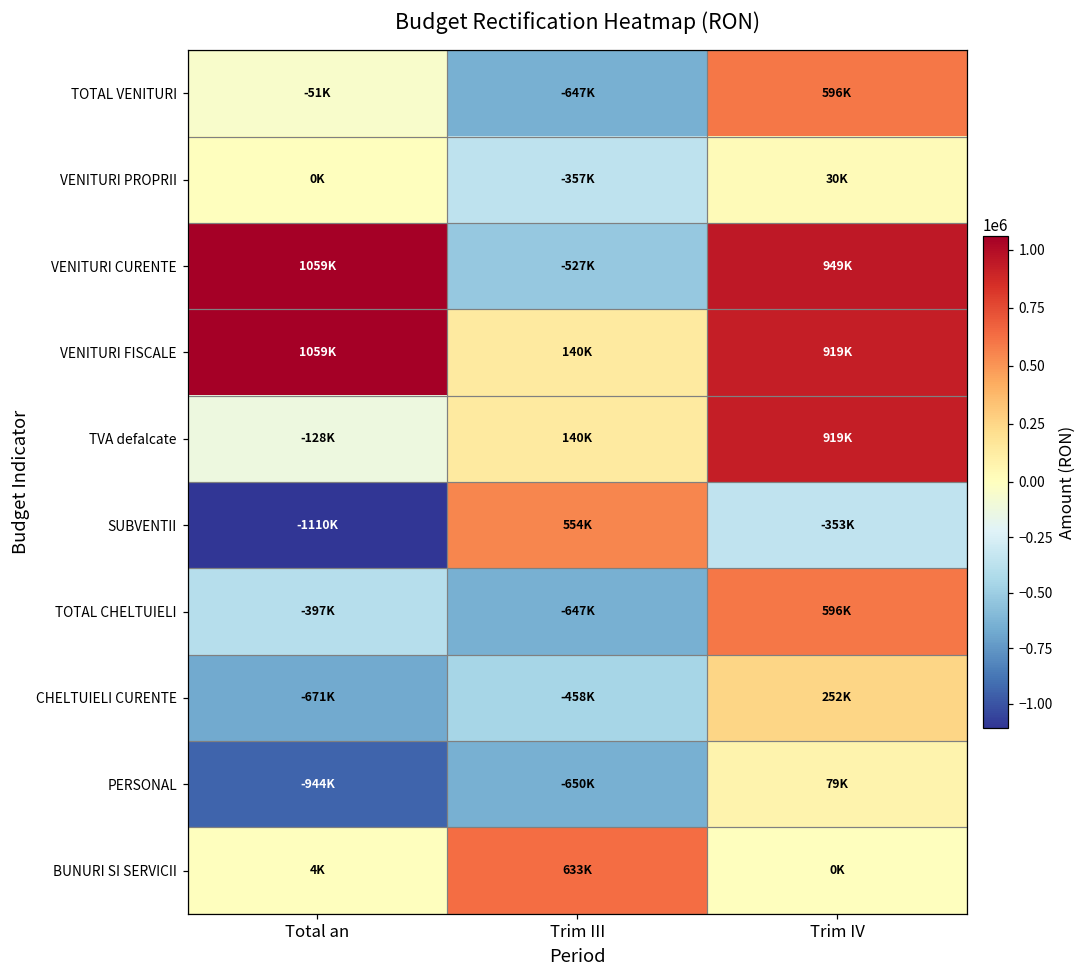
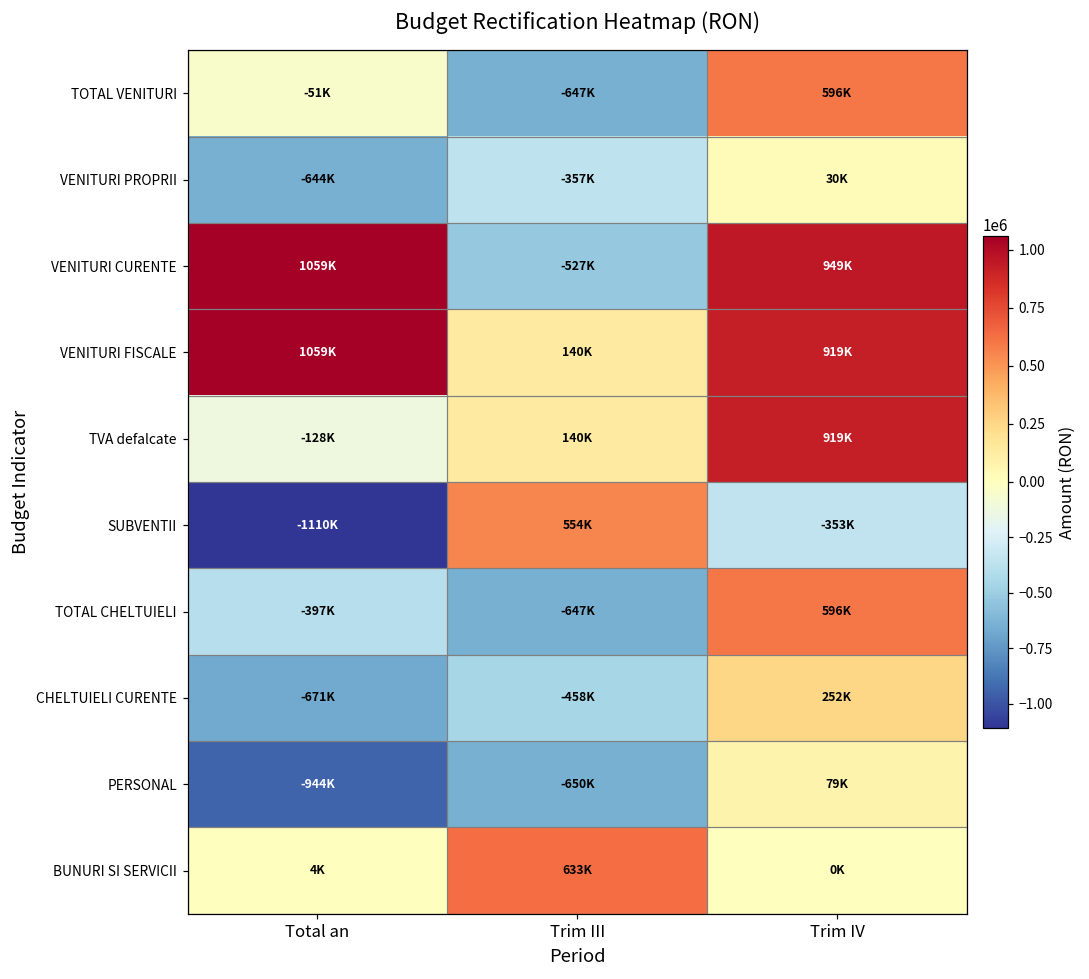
VENITURI PROPRII, Total an: 0K -> -644K
